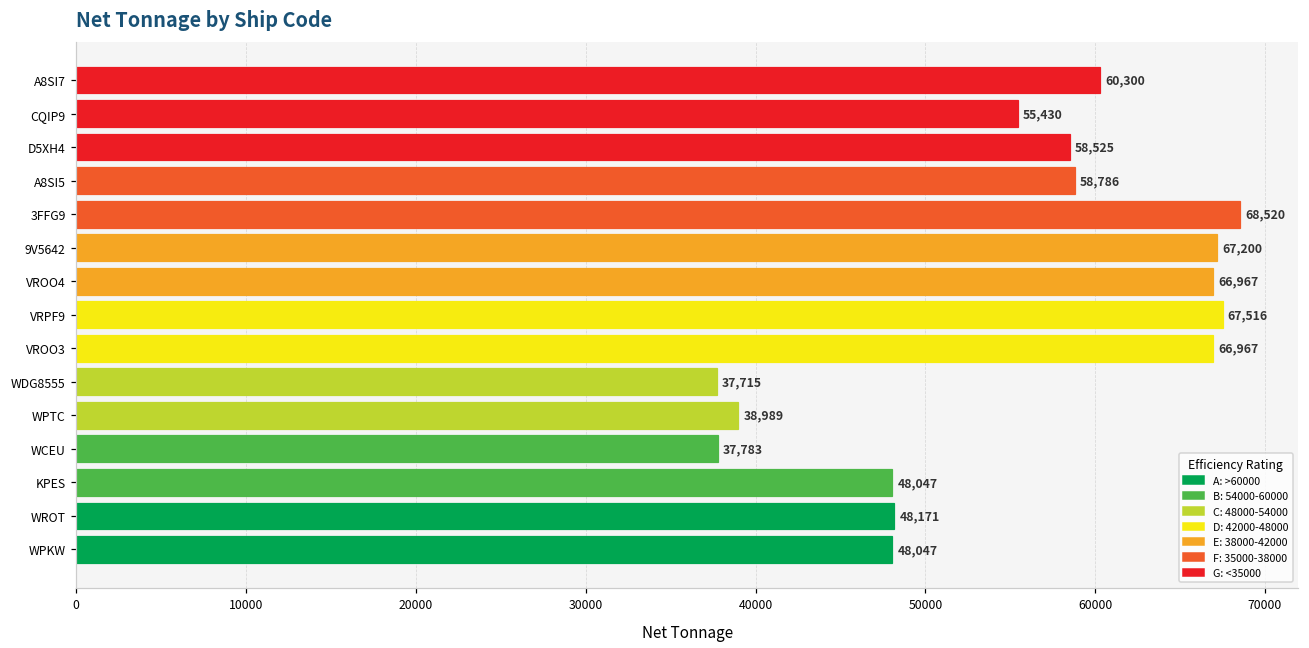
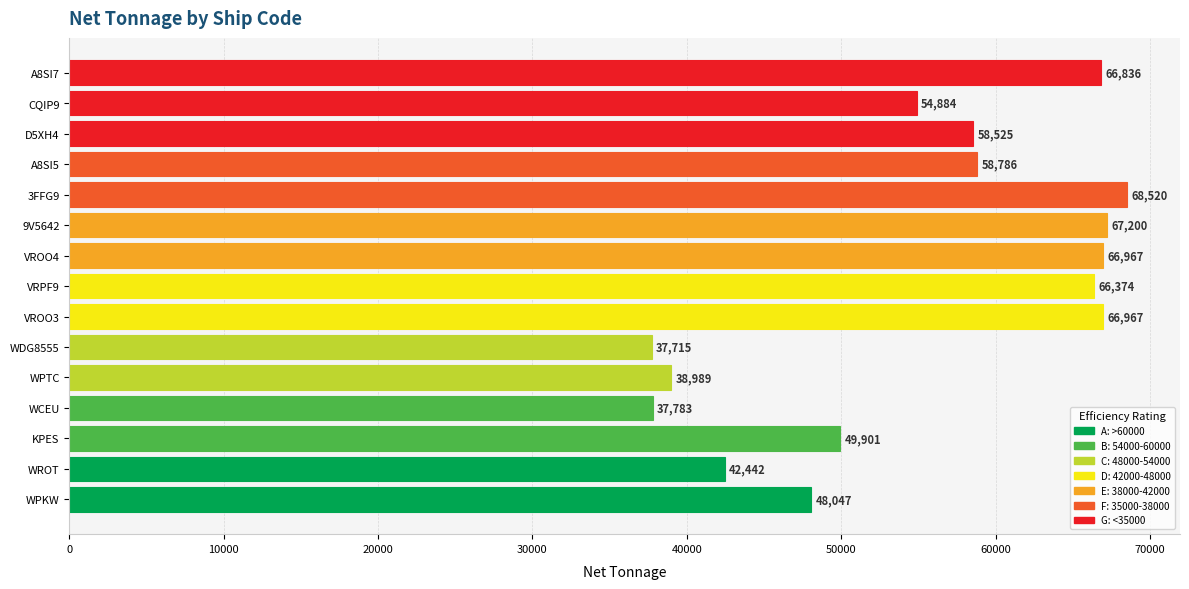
A8SI7: 60,300 -> 66,836
CQIP9: 55,430 -> 54,884
VRPF9: 67,516 -> 66,374
KPES: 48,047 -> 49,901
WROT: 48,171 -> 42,442
